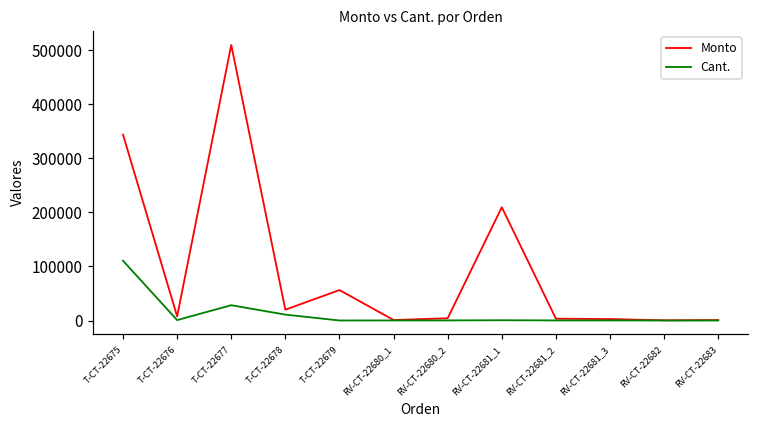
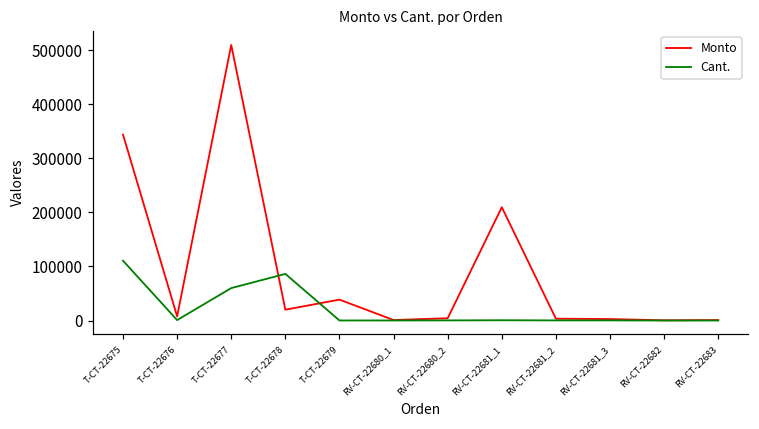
Cant., T-CT-22677: 30000 -> 60000
Cant., T-CT-22678: 10000 -> 90000
Monto, T-CT-22679: 60000 -> 40000
